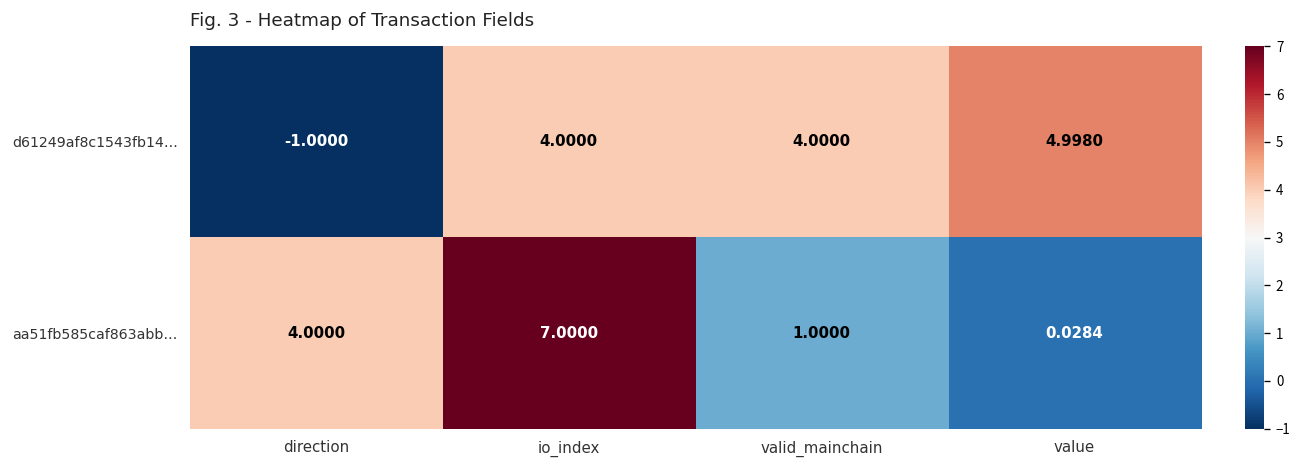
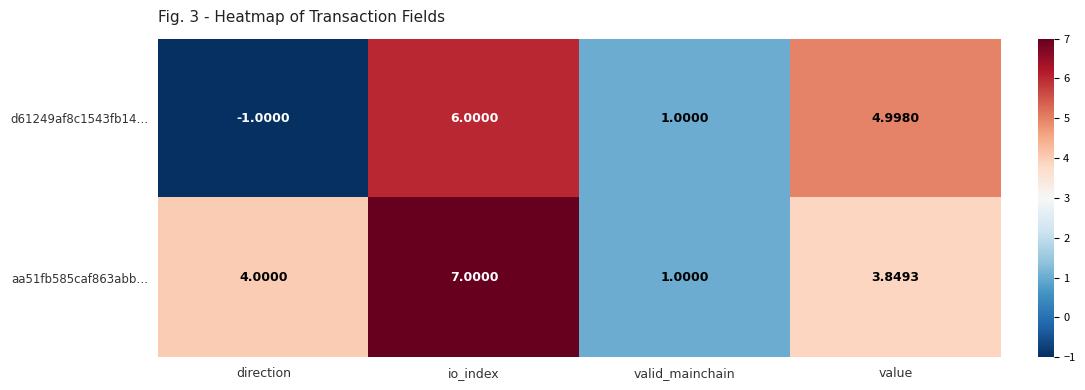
d61249af8c1543fb14…, io_index: 4.0000 -> 6.0000
d61249af8c1543fb14…, valid_mainchain: 4.0000 -> 1.0000
aa51fb585caf863abb…, value: 0.0284 -> 3.8493
